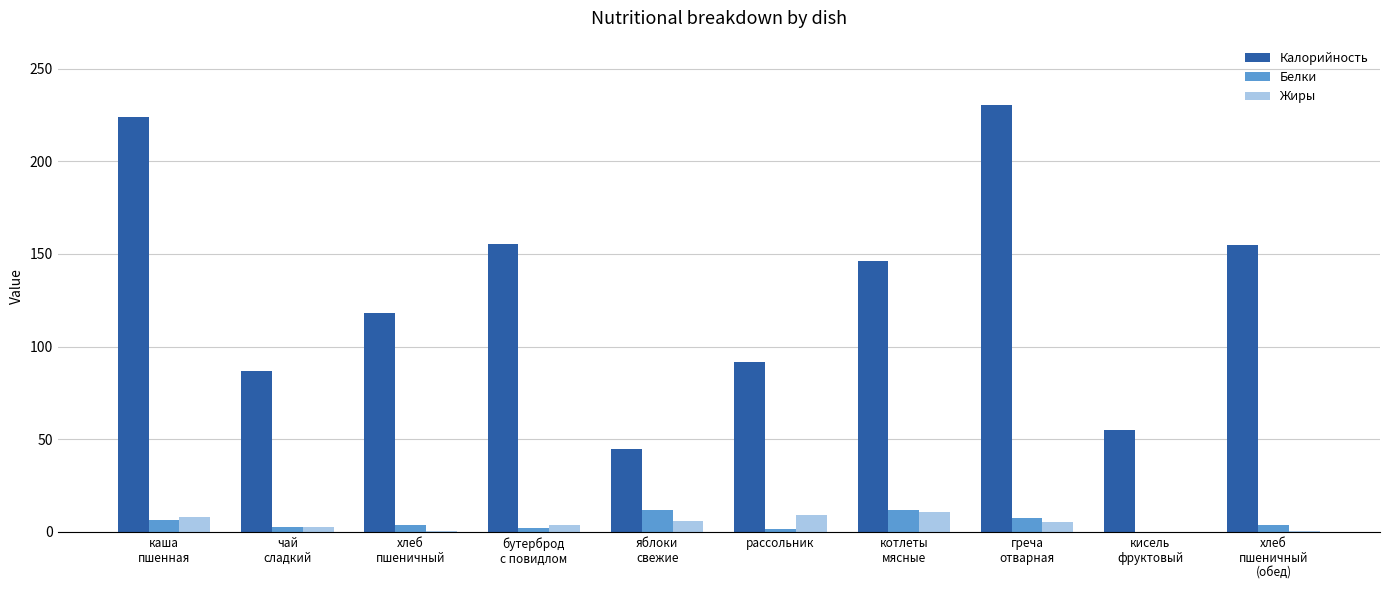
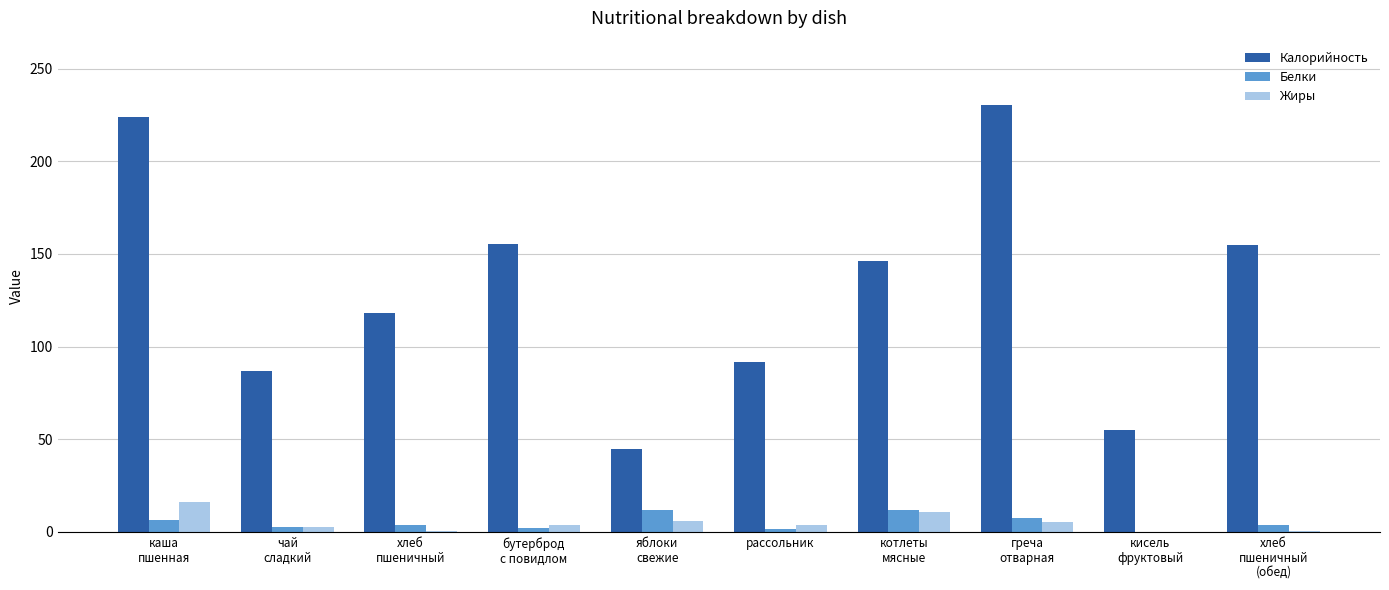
Жиры, каша пшенная: 8 -> 16
Жиры, рассольник: 9 -> 4
